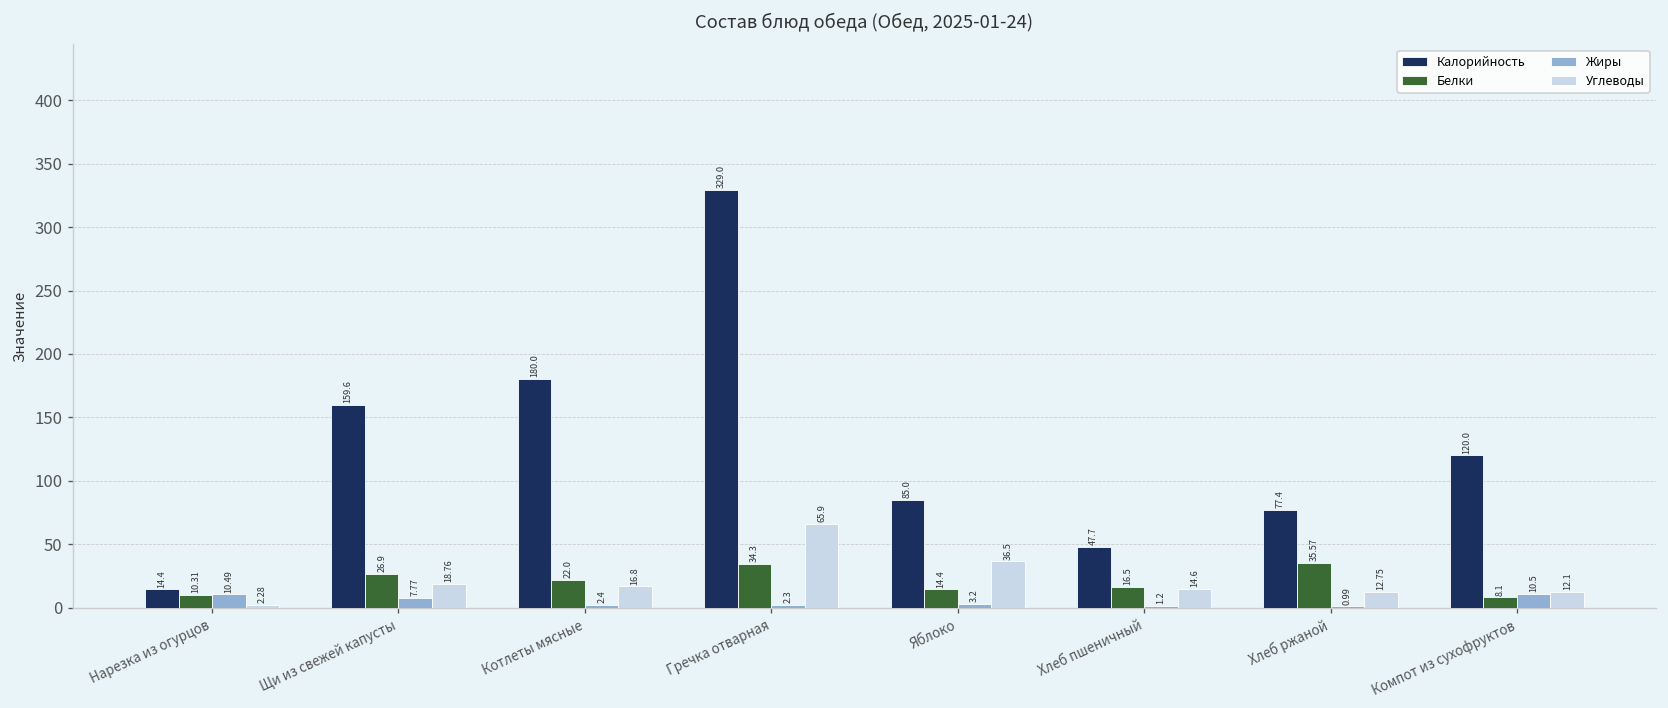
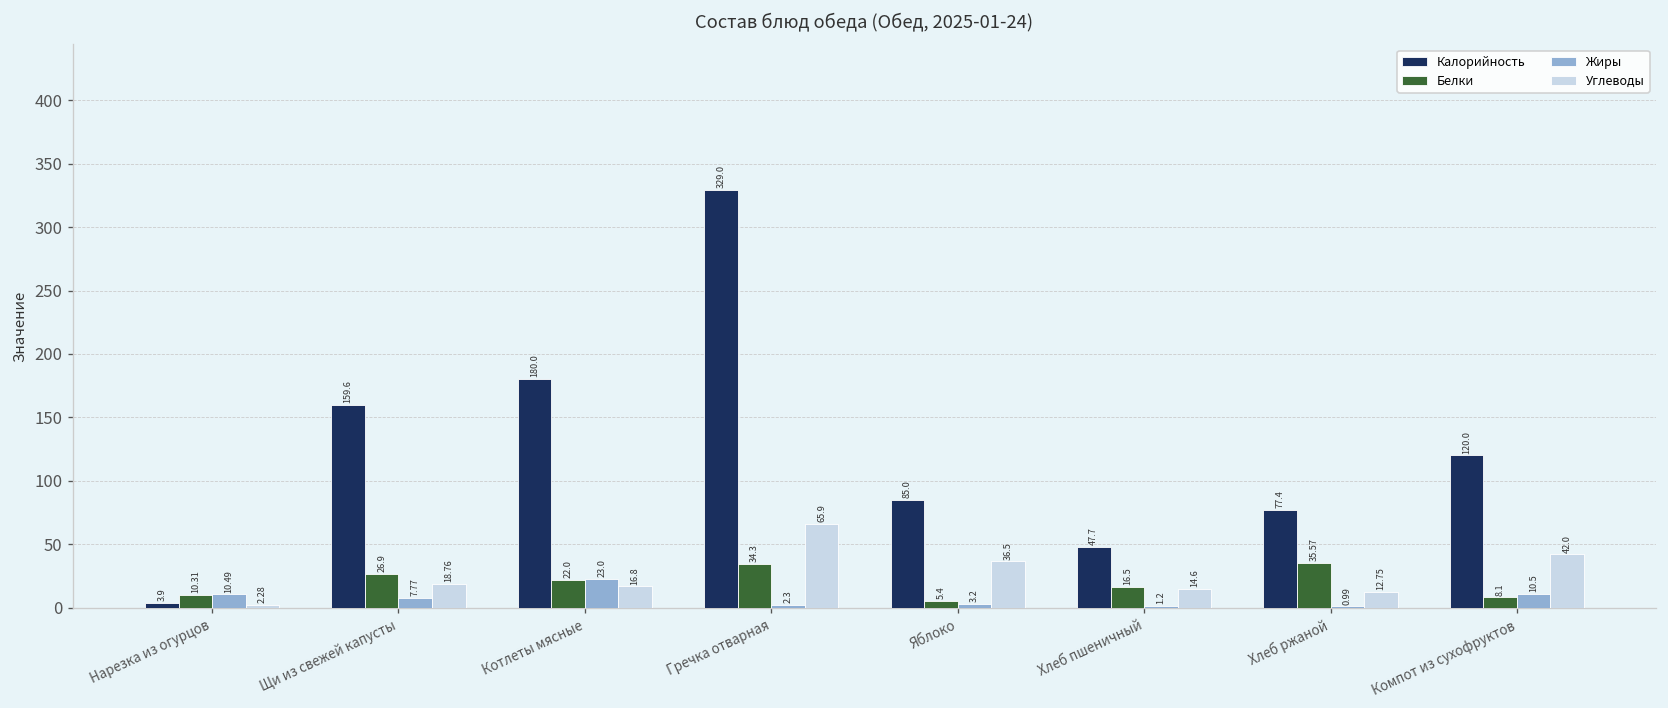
Калорийность, Нарезка из огурцов: 14.4 -> 3.9
Жиры, Котлеты мясные: 2.4 -> 23.0
Белки, Яблоко: 14.4 -> 5.4
Углеводы, Компот из сухофруктов: 12.1 -> 42.0
